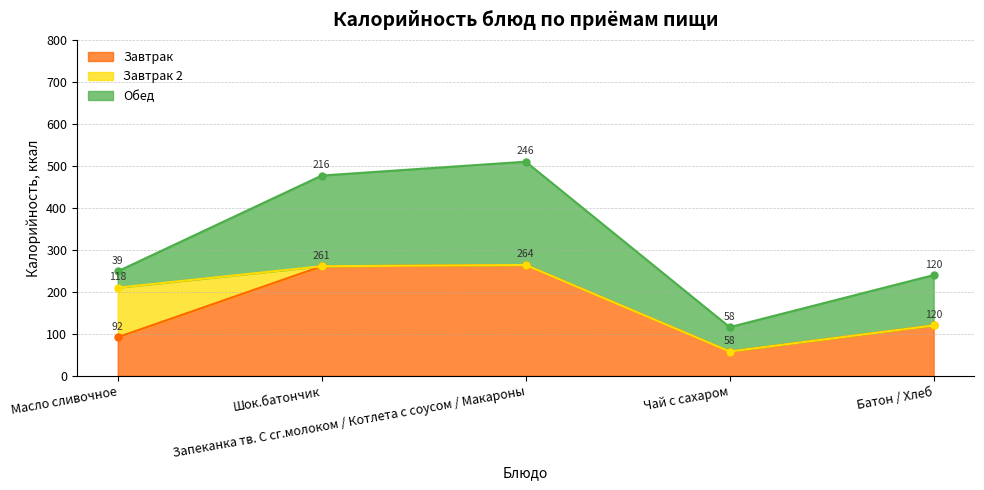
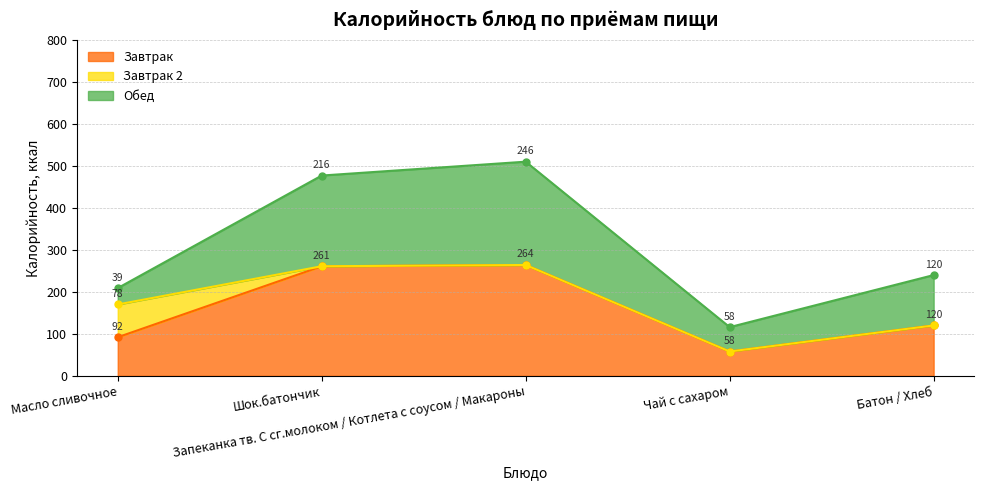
Завтрак 2, Масло сливочное: 118 -> 78
